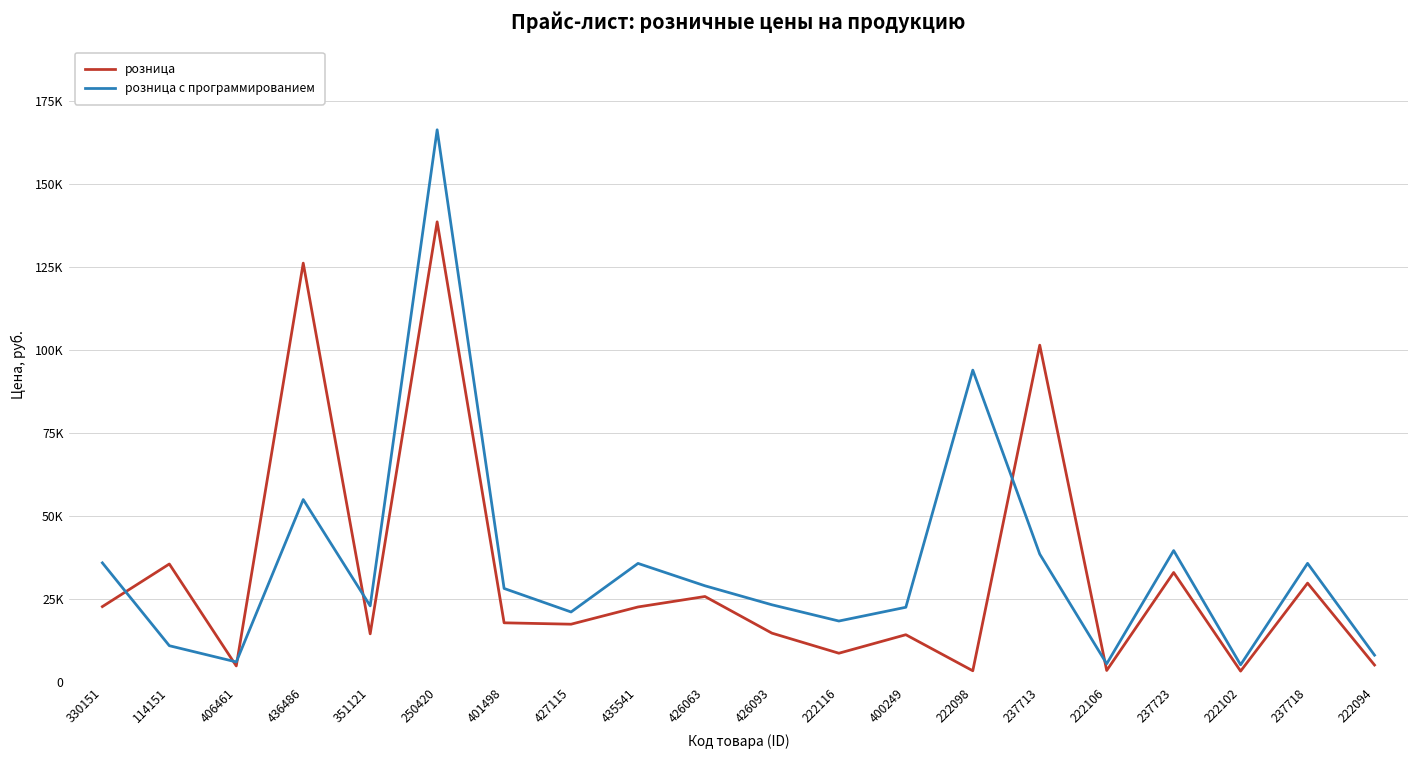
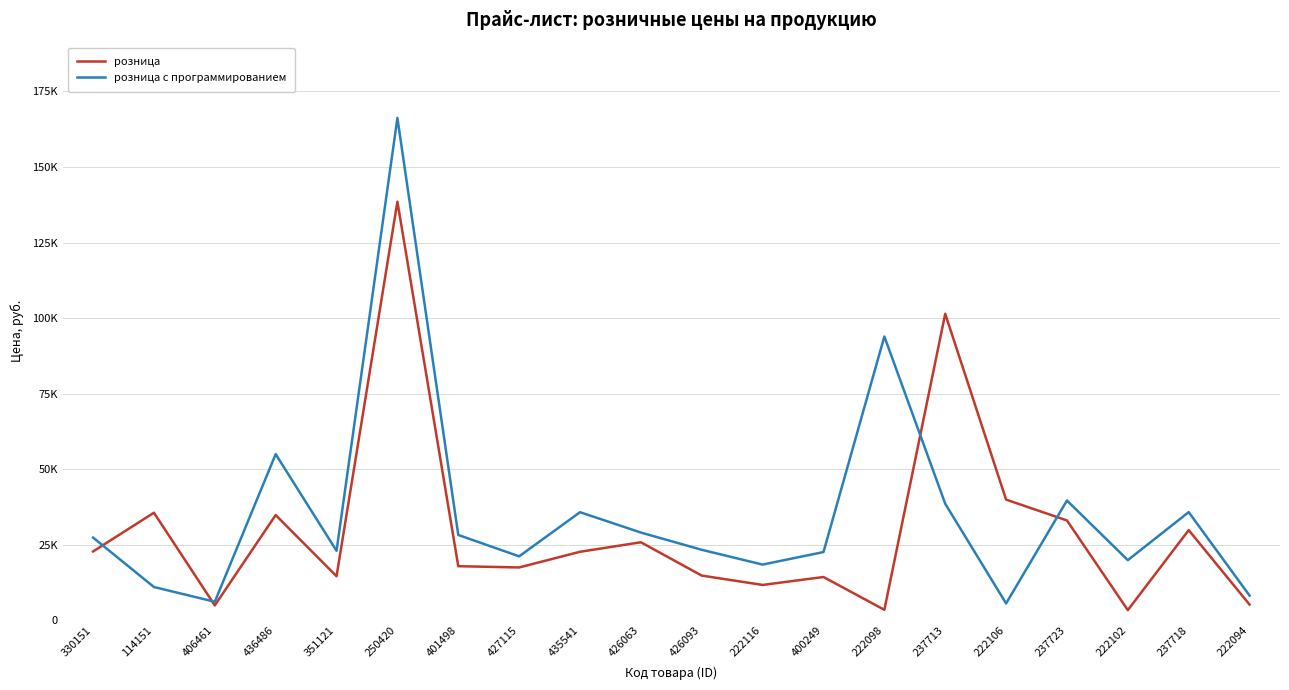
розница с программированием, 330151: 36000 -> 27000
розница, 436486: 126000 -> 35000
розница, 222116: 9000 -> 12000
розница, 222106: 3000 -> 40000
розница с программированием, 222102: 5000 -> 20000
